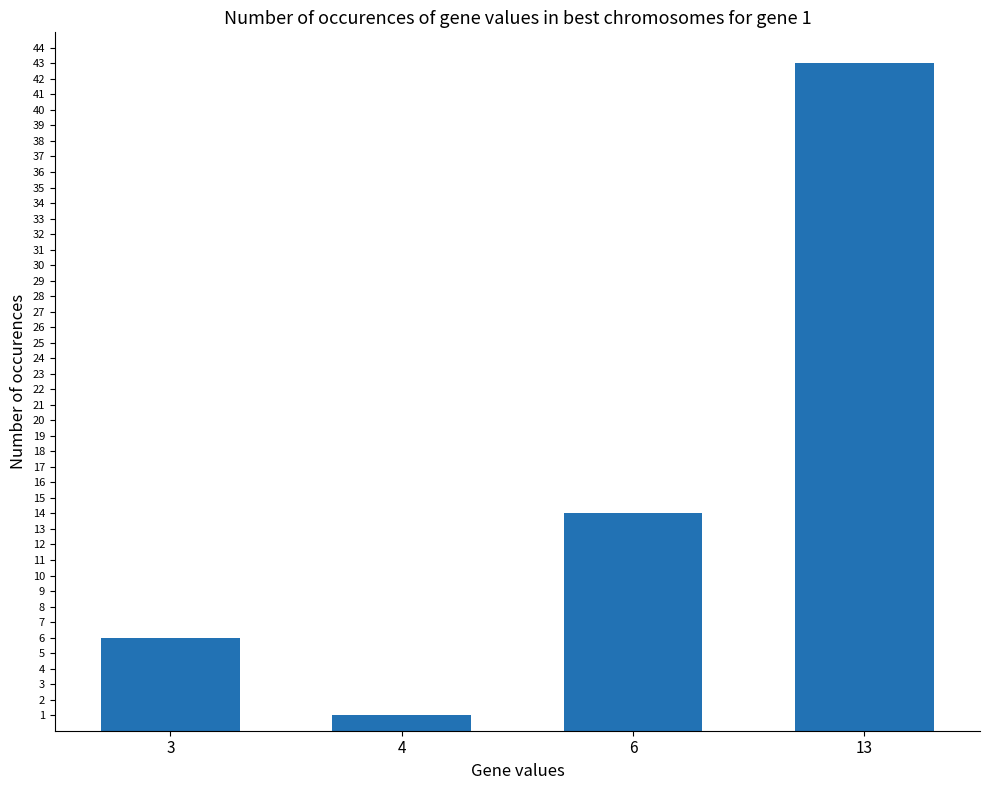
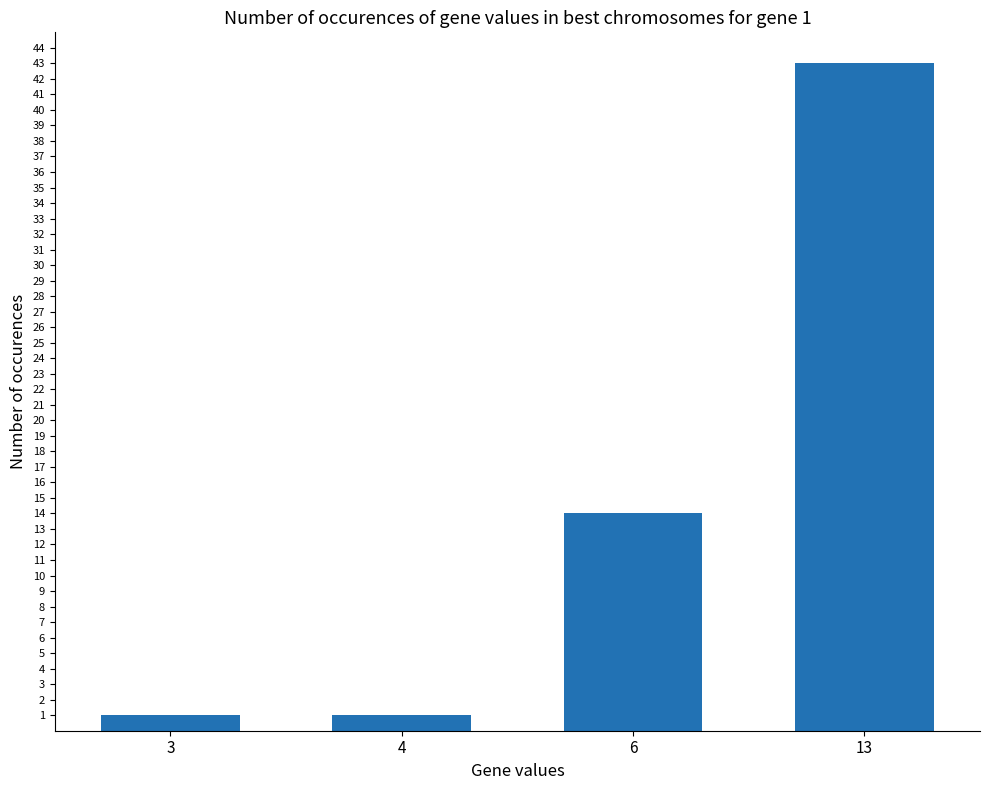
3: 6 -> 1
